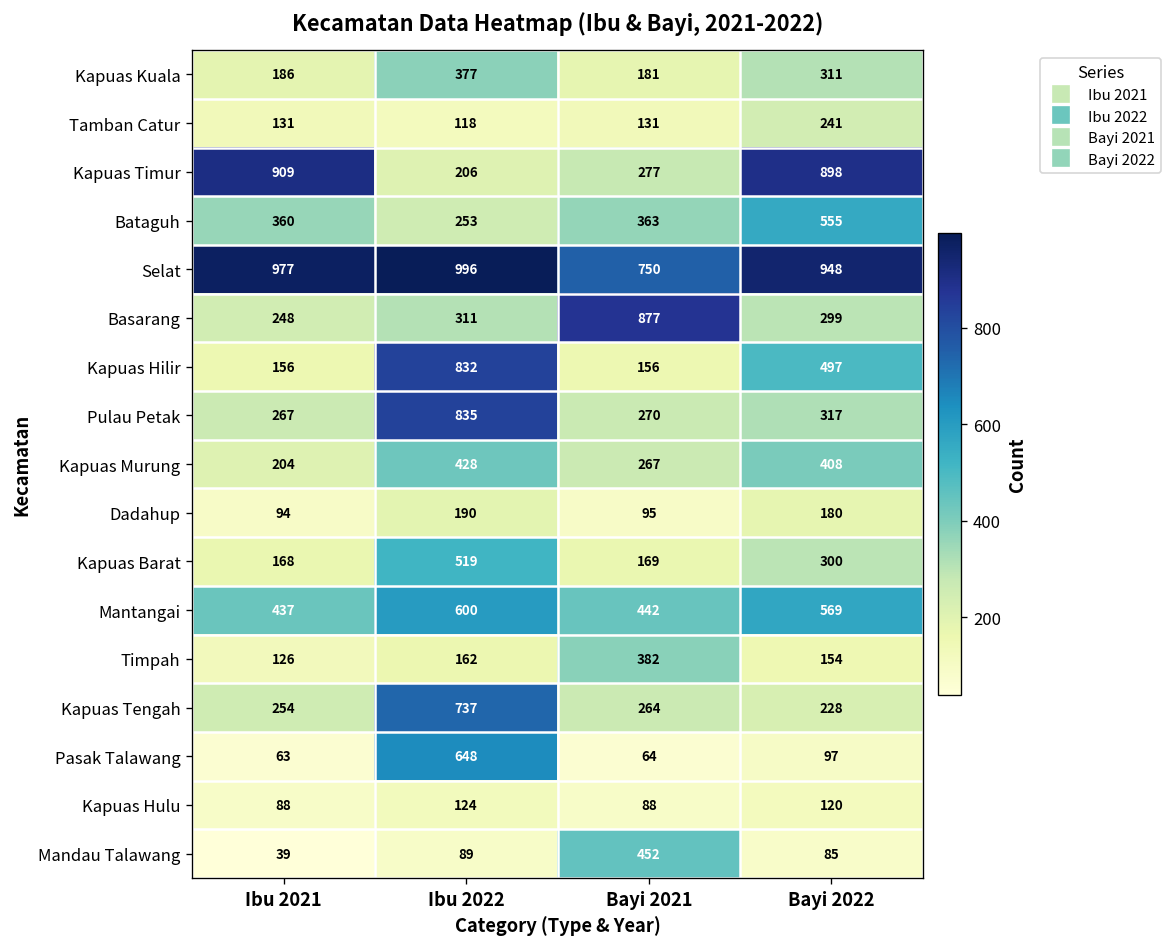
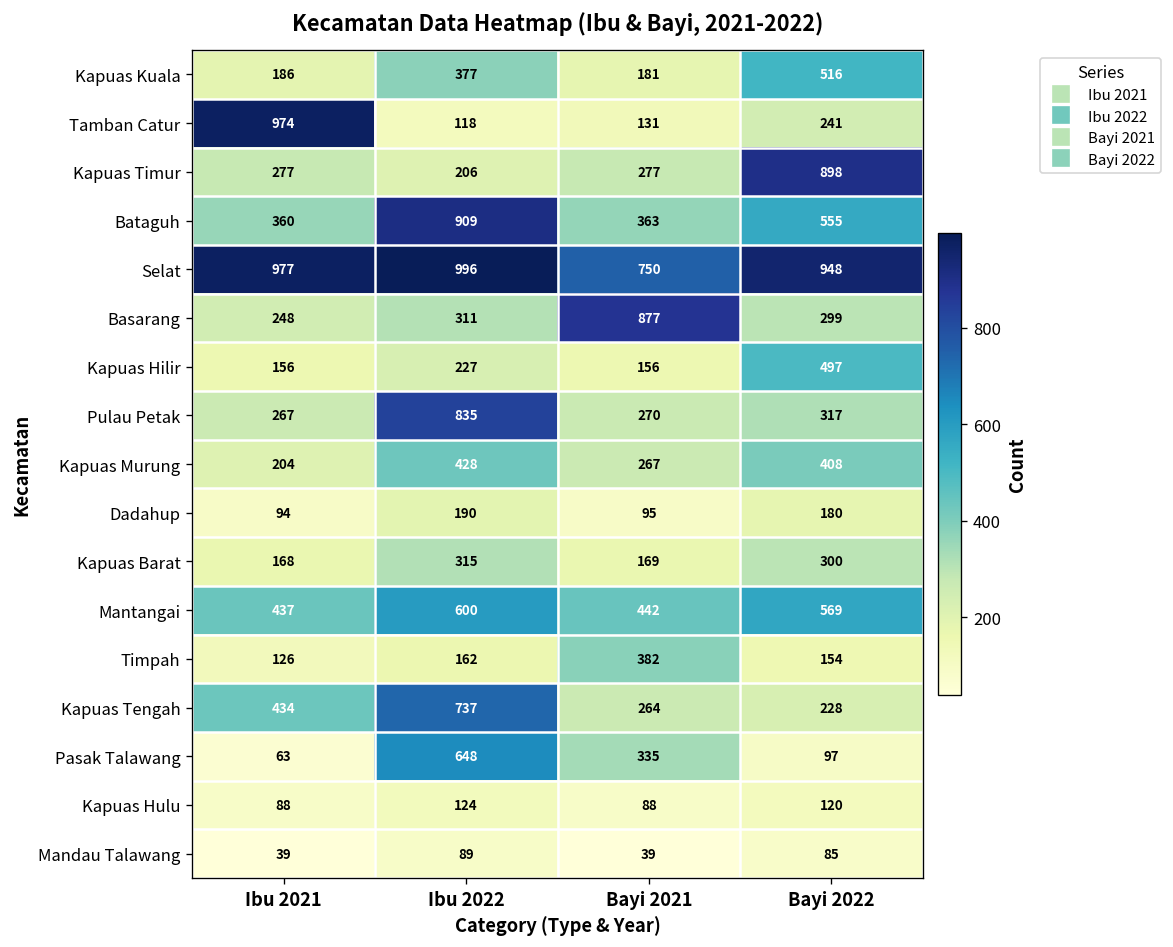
Kapuas Kuala, Bayi 2022: 311 -> 516
Tamban Catur, Ibu 2021: 131 -> 974
Kapuas Timur, Ibu 2021: 909 -> 277
Bataguh, Ibu 2022: 253 -> 909
Kapuas Hilir, Ibu 2022: 832 -> 227
Kapuas Barat, Ibu 2022: 519 -> 315
Kapuas Tengah, Ibu 2021: 254 -> 434
Pasak Talawang, Bayi 2021: 64 -> 335
Mandau Talawang, Bayi 2021: 452 -> 39
